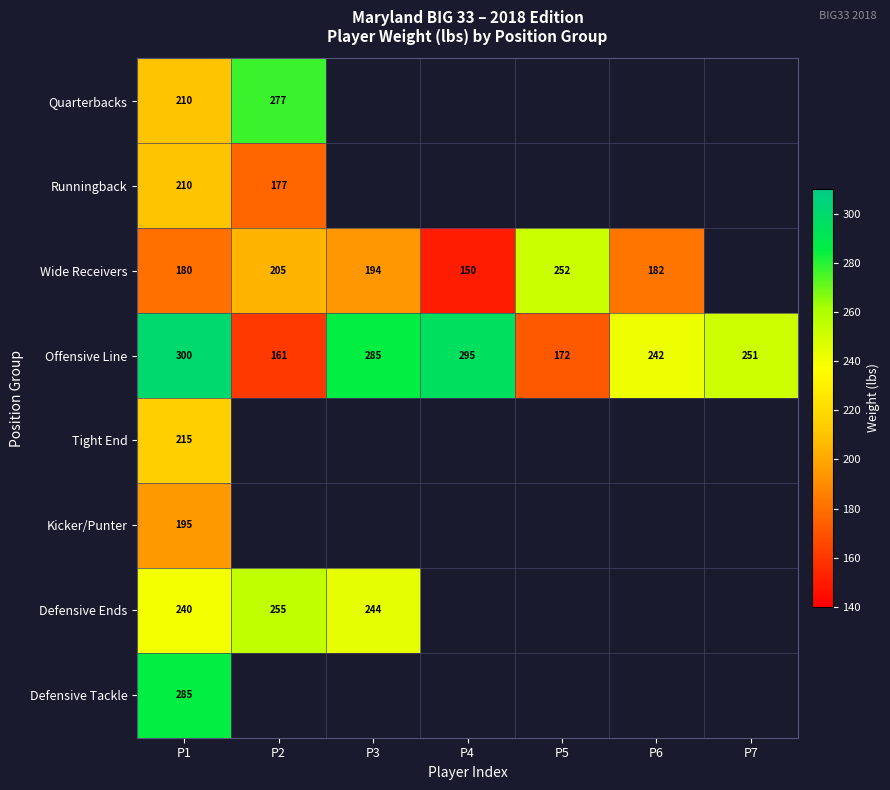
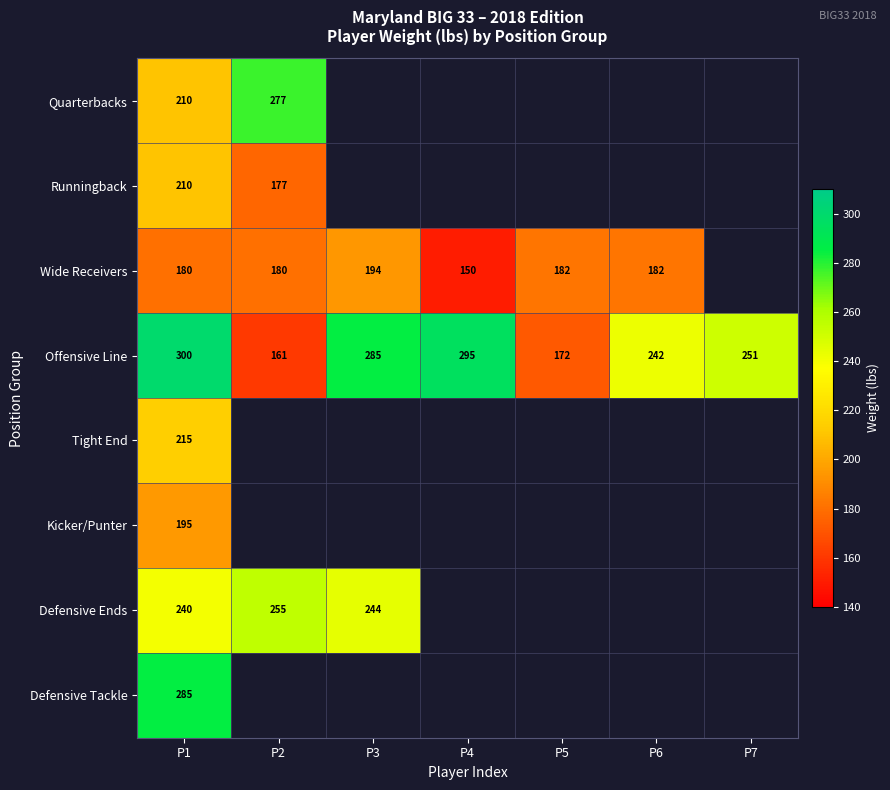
Wide Receivers, P2: 205 -> 180
Wide Receivers, P5: 252 -> 182
